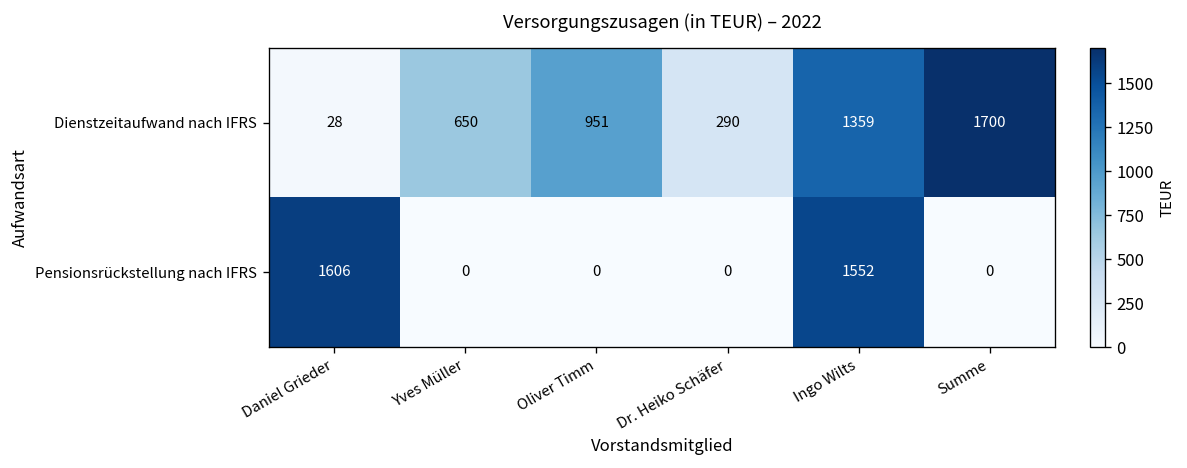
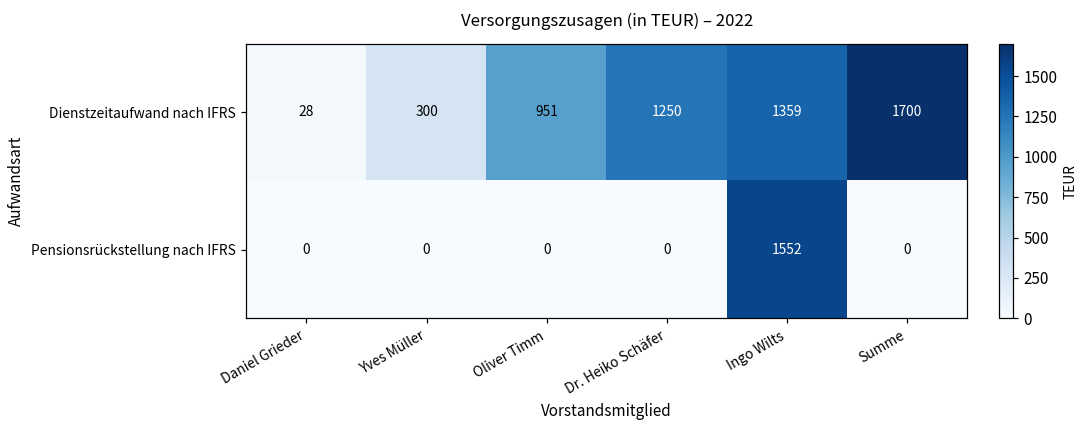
Dienstzeitaufwand nach IFRS, Yves Müller: 650 -> 300
Dienstzeitaufwand nach IFRS, Dr. Heiko Schäfer: 290 -> 1250
Pensionsrückstellung nach IFRS, Daniel Grieder: 1606 -> 0
